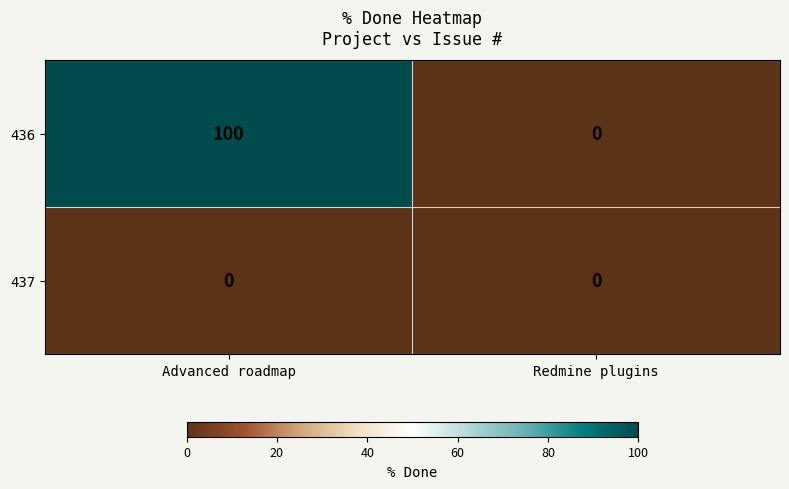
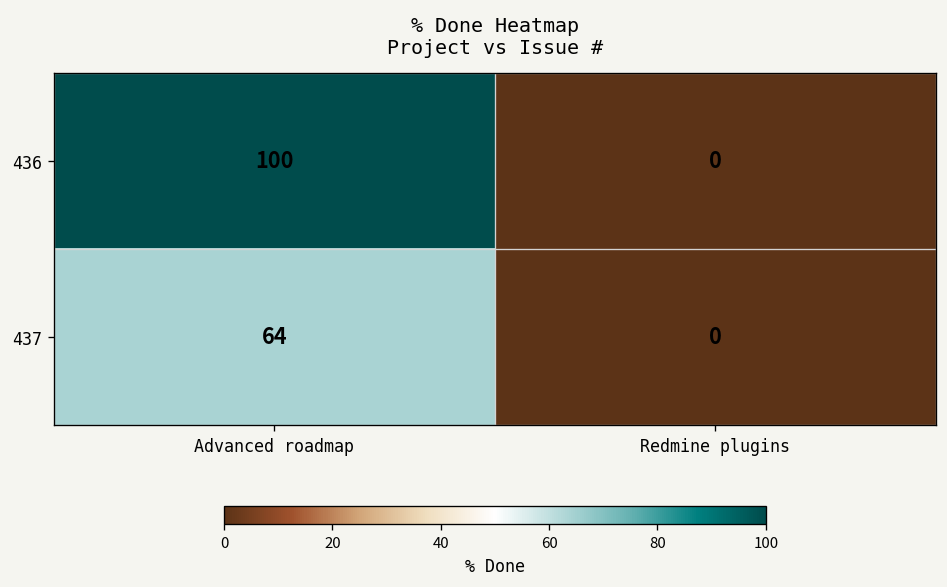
437, Advanced roadmap: 0 -> 64
